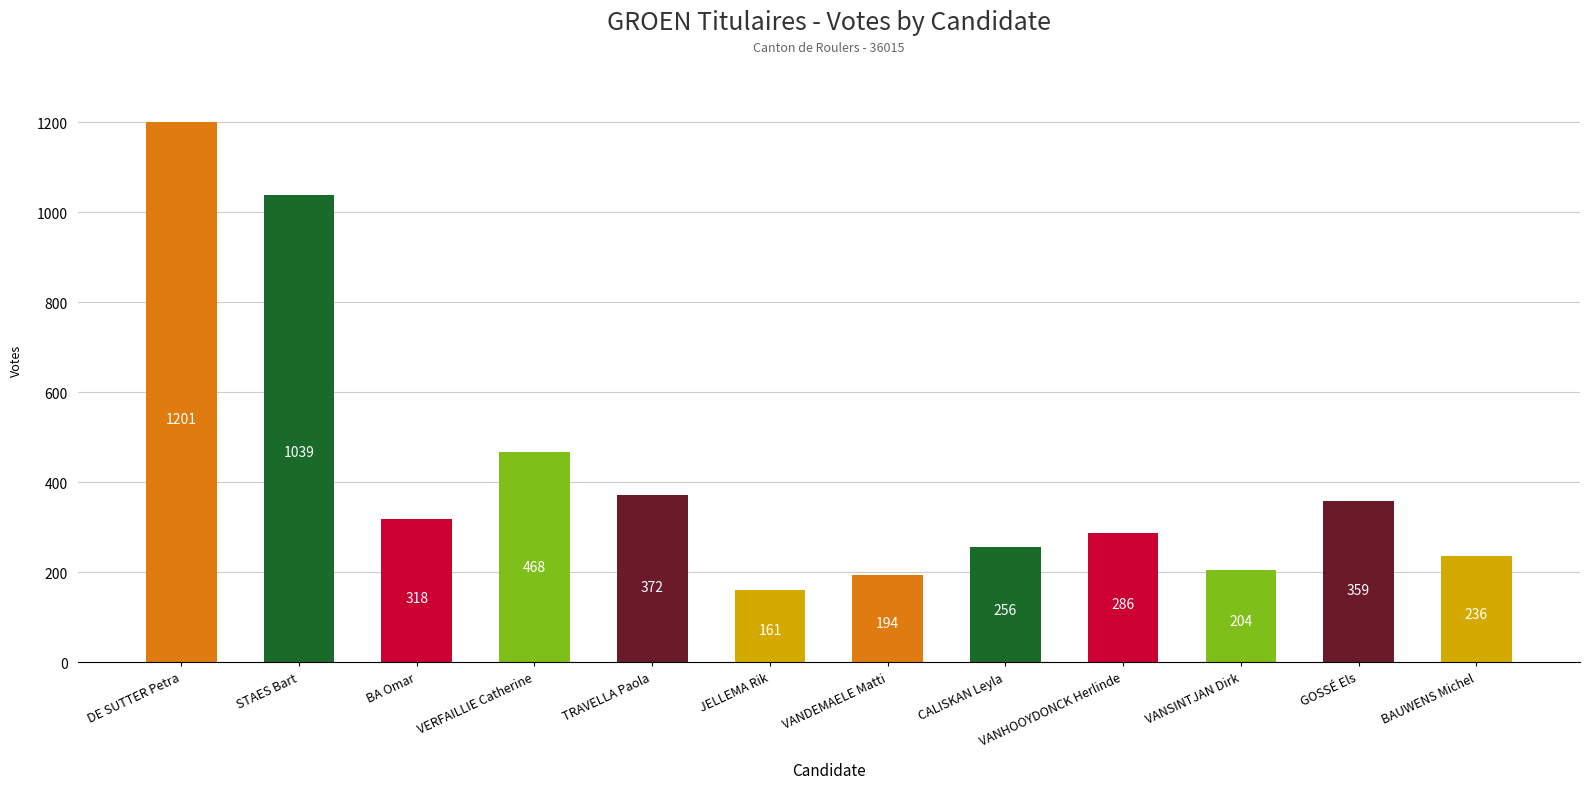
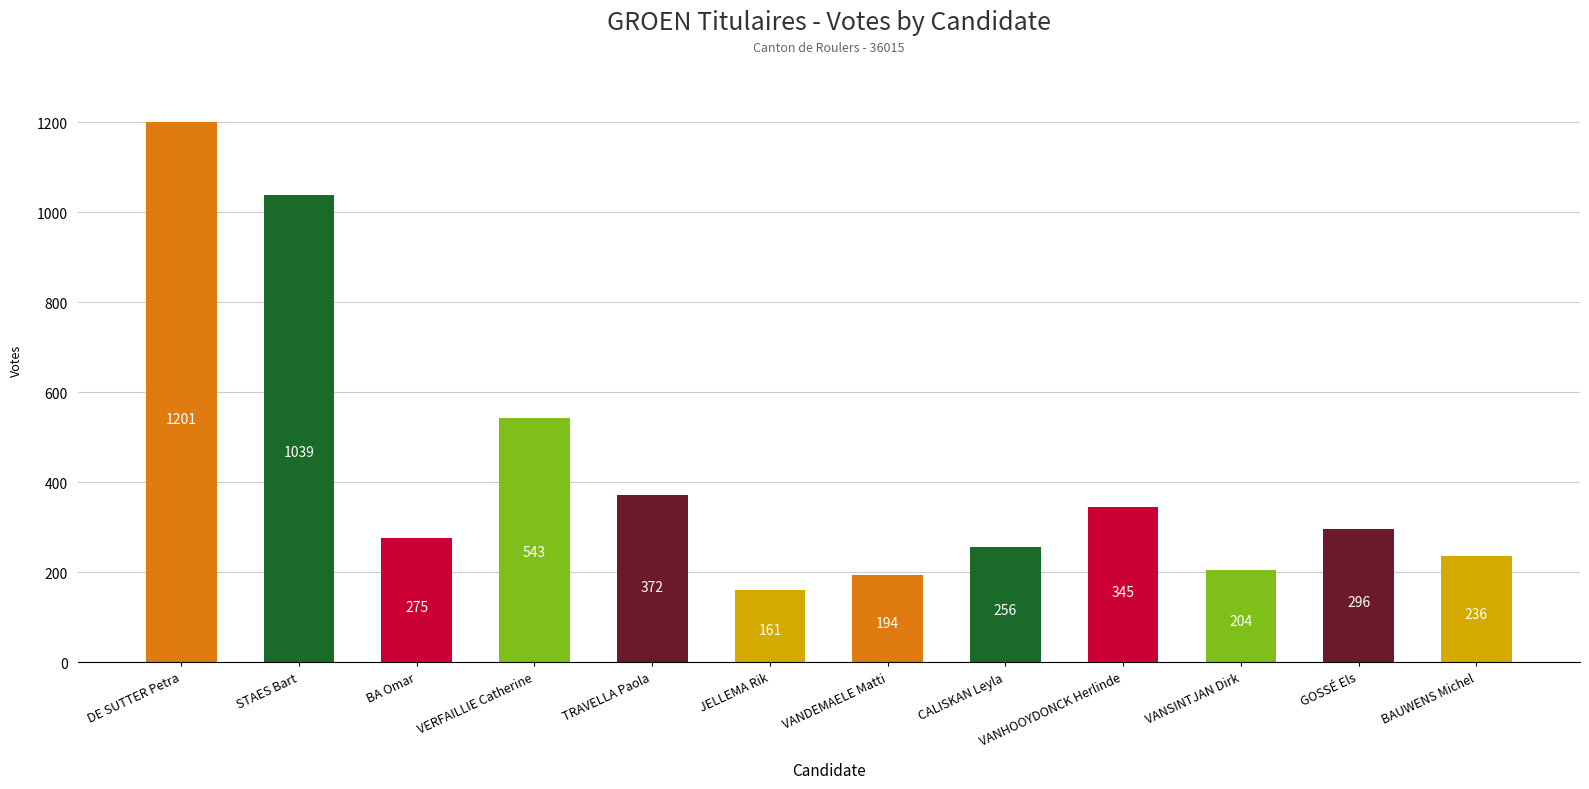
BA Omar: 318 -> 275
VERFAILLIE Catherine: 468 -> 543
VANHOOYDONCK Herlinde: 286 -> 345
GOSSÉ Els: 359 -> 296
